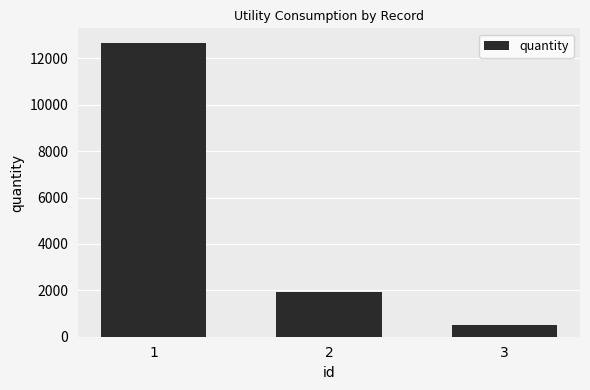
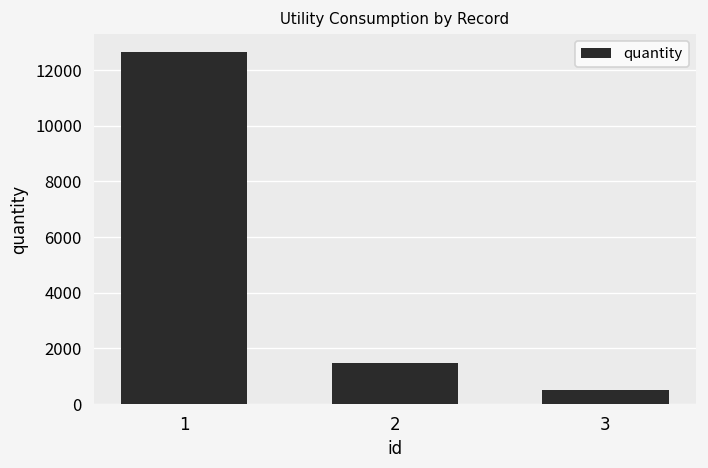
2: 1900 -> 1500
